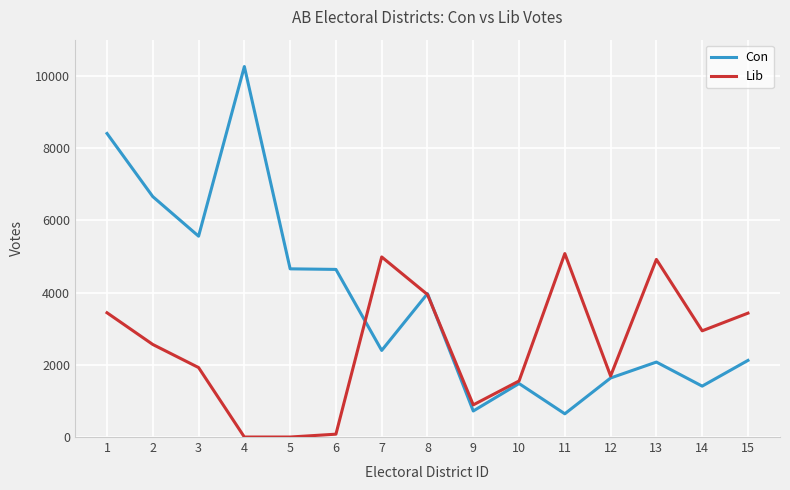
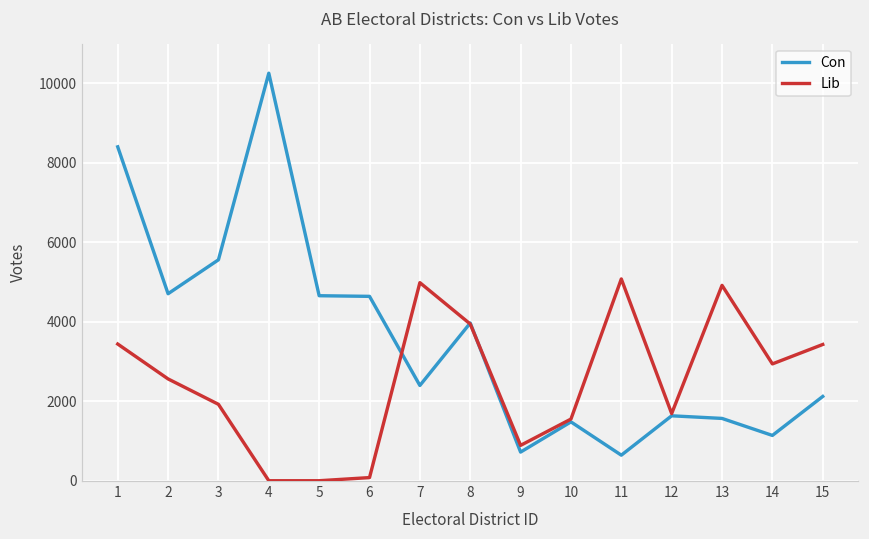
Con, 2: 6700 -> 4700
Con, 13: 2100 -> 1600
Con, 14: 1400 -> 1100
